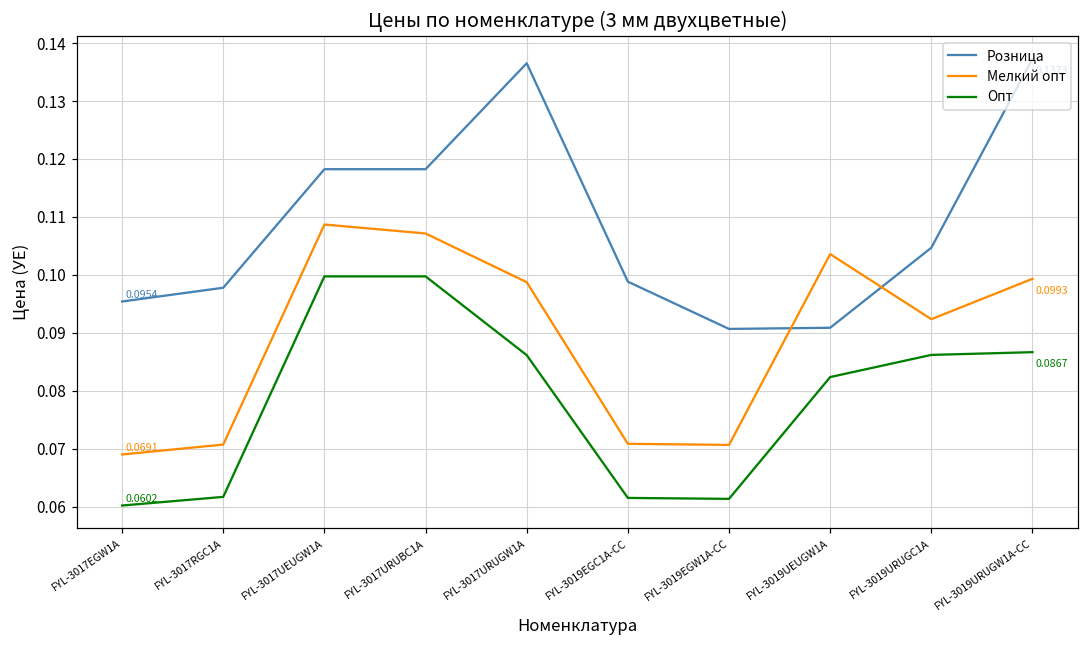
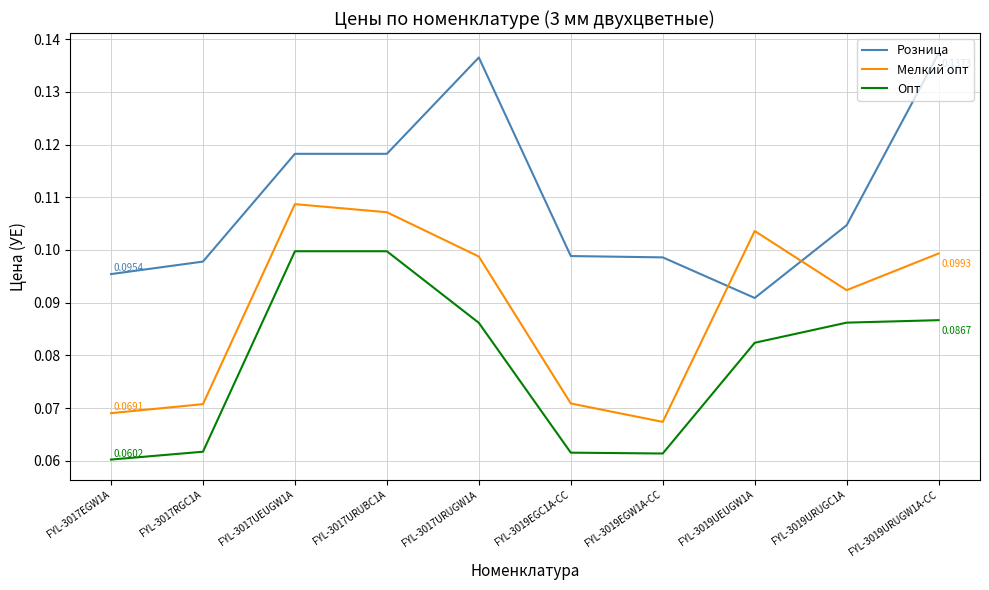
Розница, FYL-3019EGW1A-CC: 0.091 -> 0.099
Мелкий опт, FYL-3019EGW1A-CC: 0.071 -> 0.067
